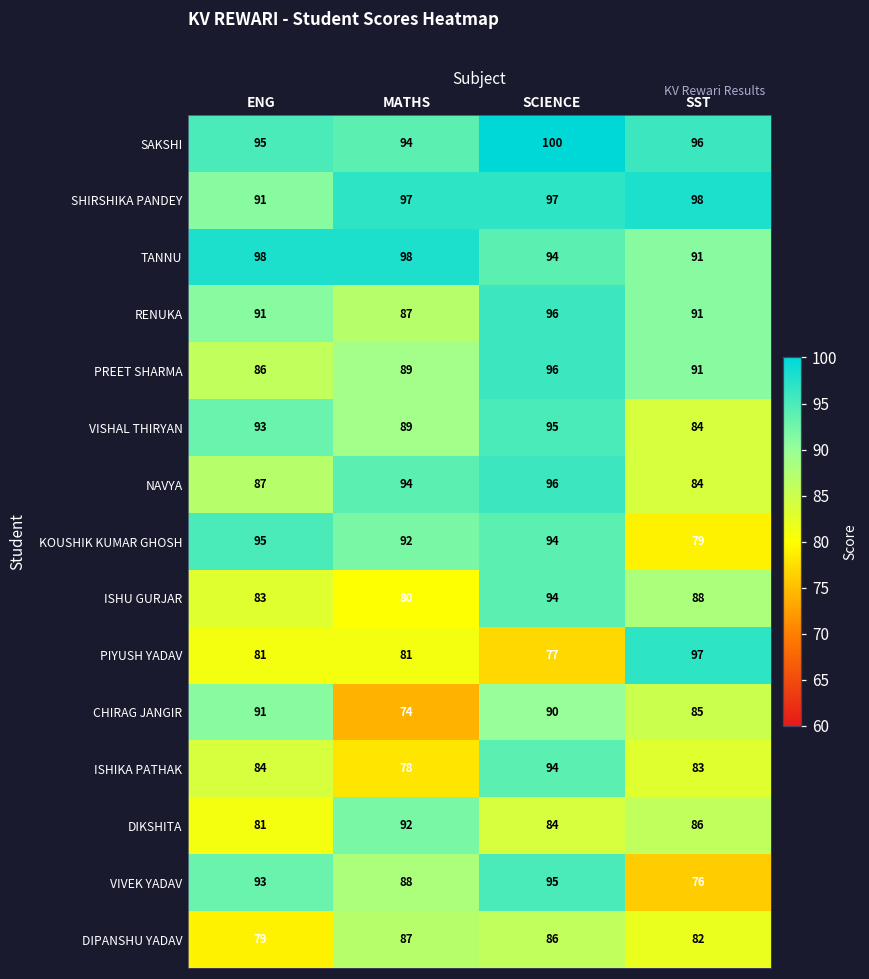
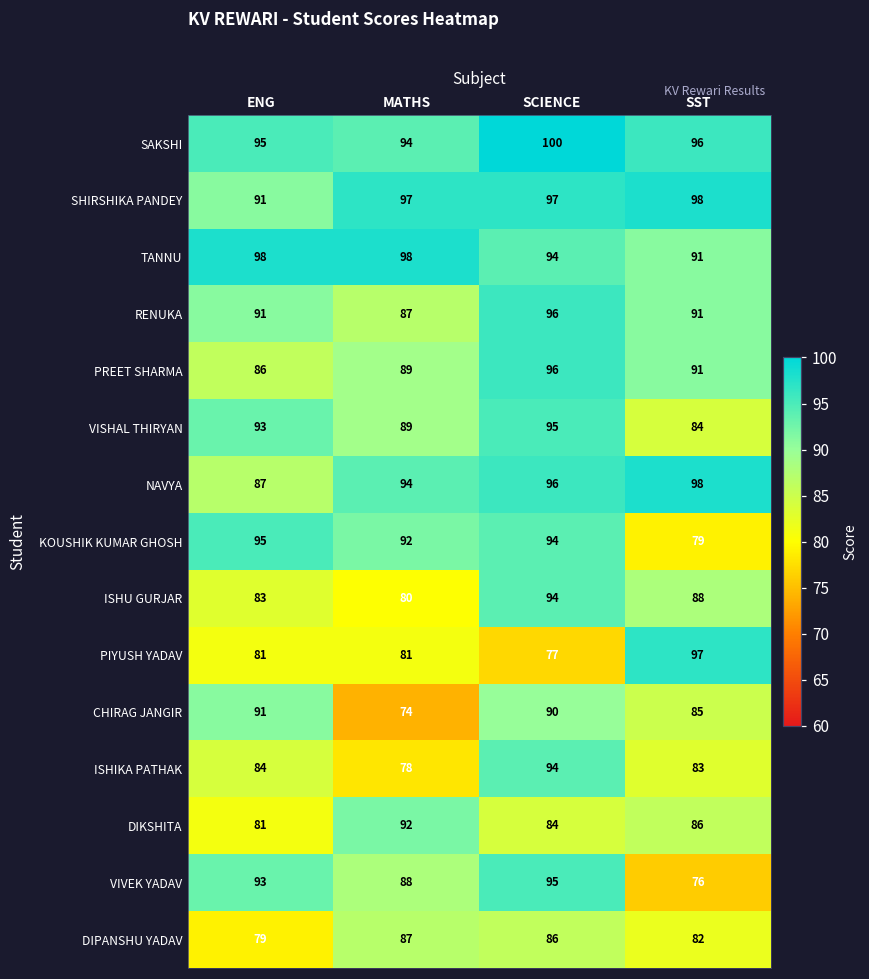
NAVYA, SST: 84 -> 98
